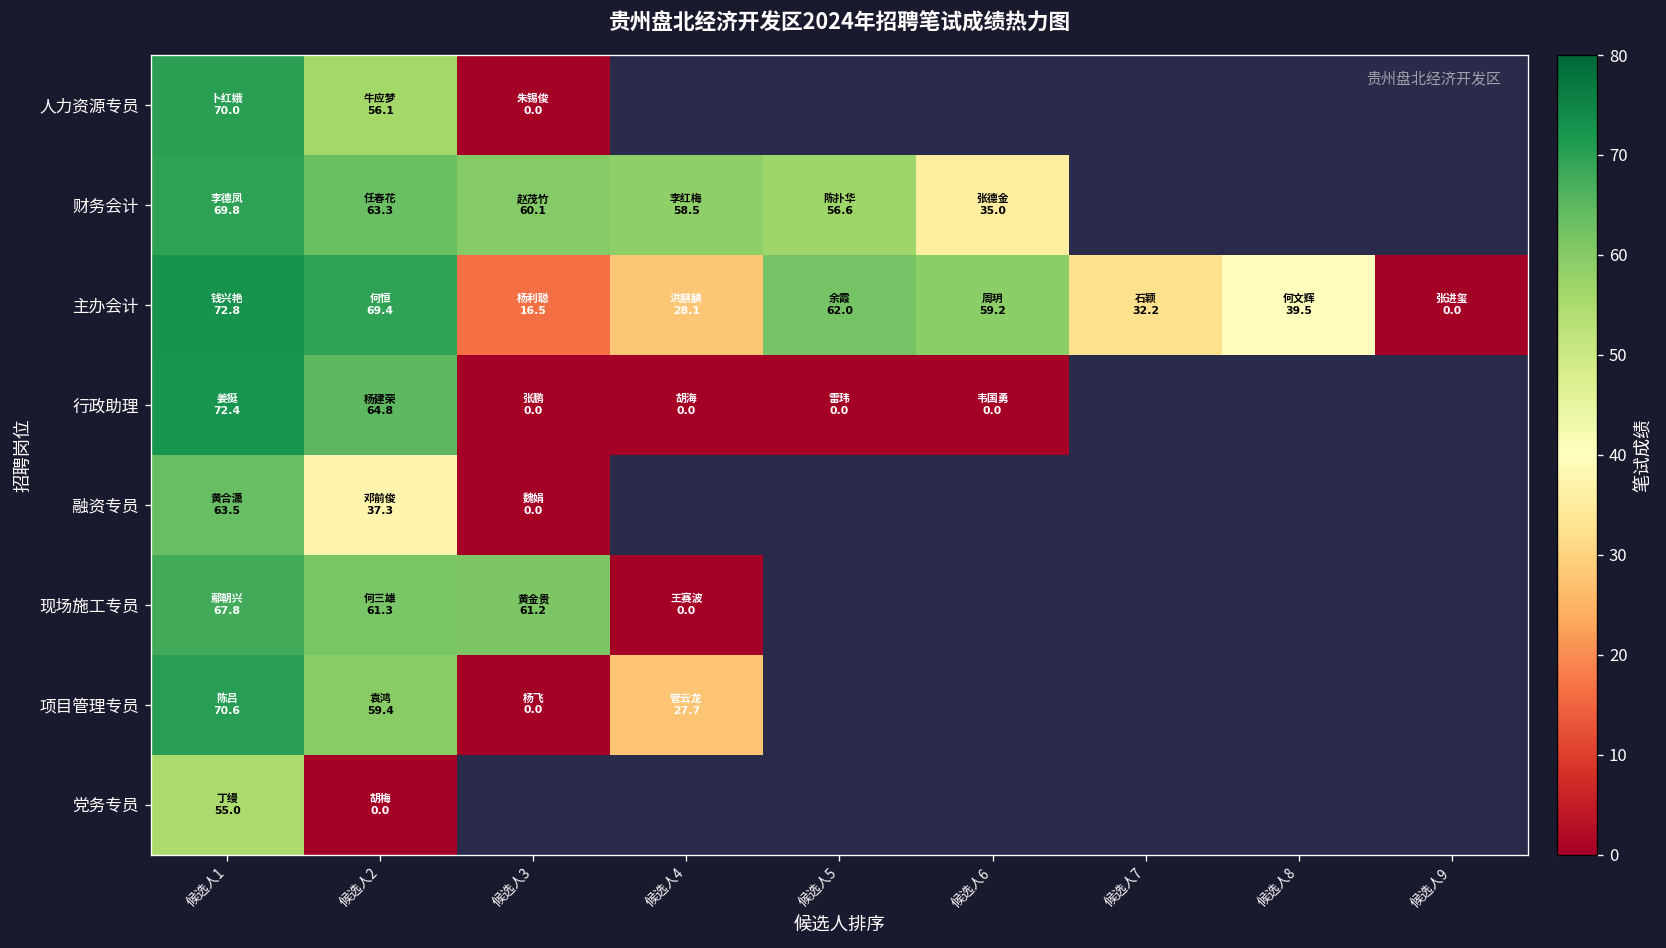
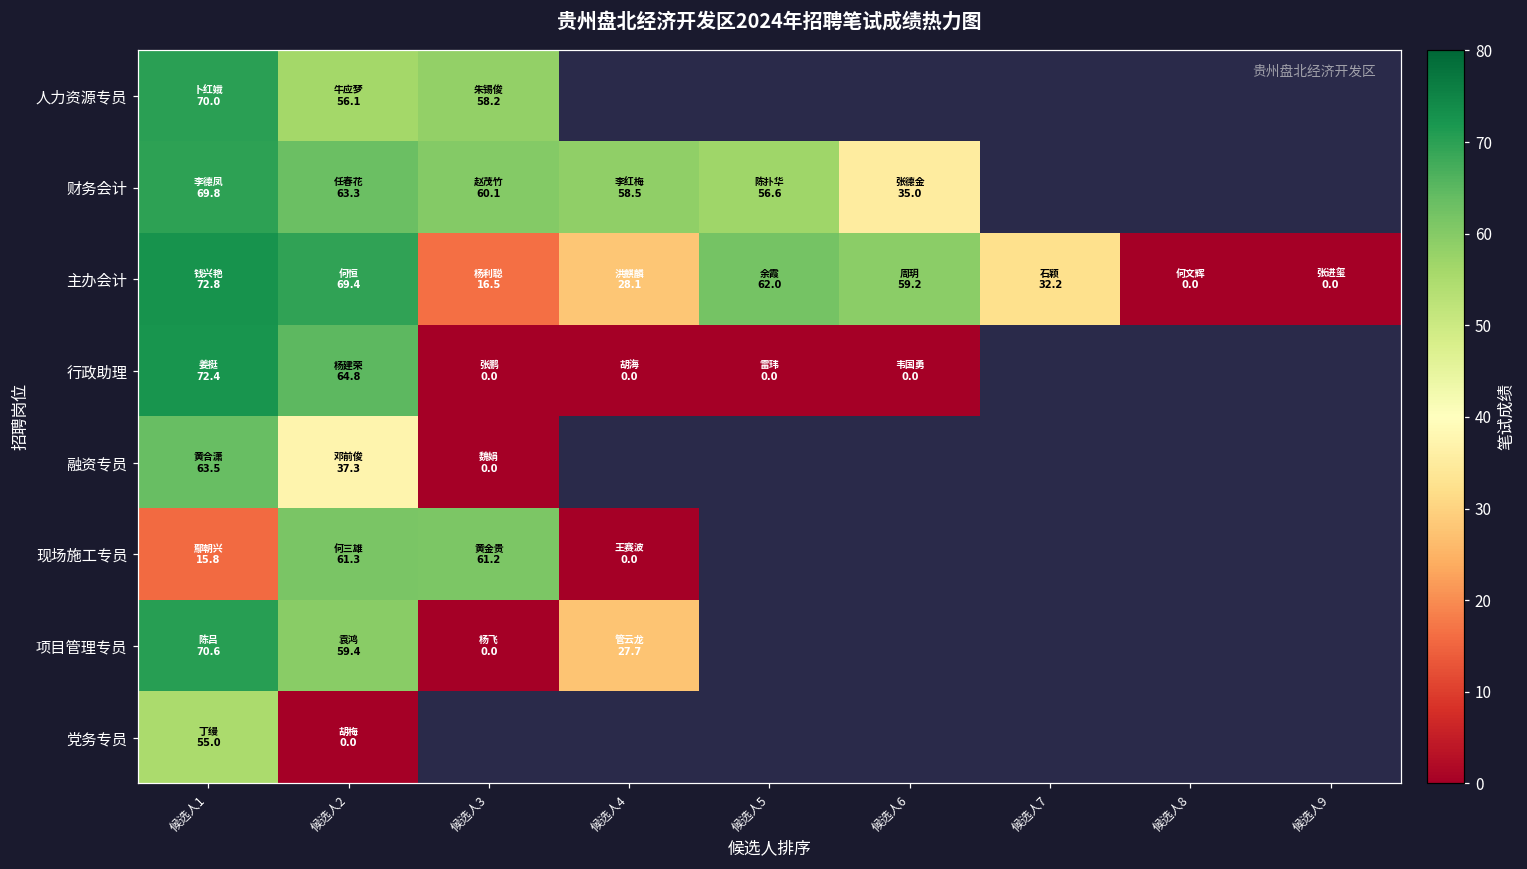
人力资源专员, 候选人3: 0.0 -> 58.2
主办会计, 候选人8: 39.5 -> 0.0
现场施工专员, 候选人1: 67.8 -> 15.8
